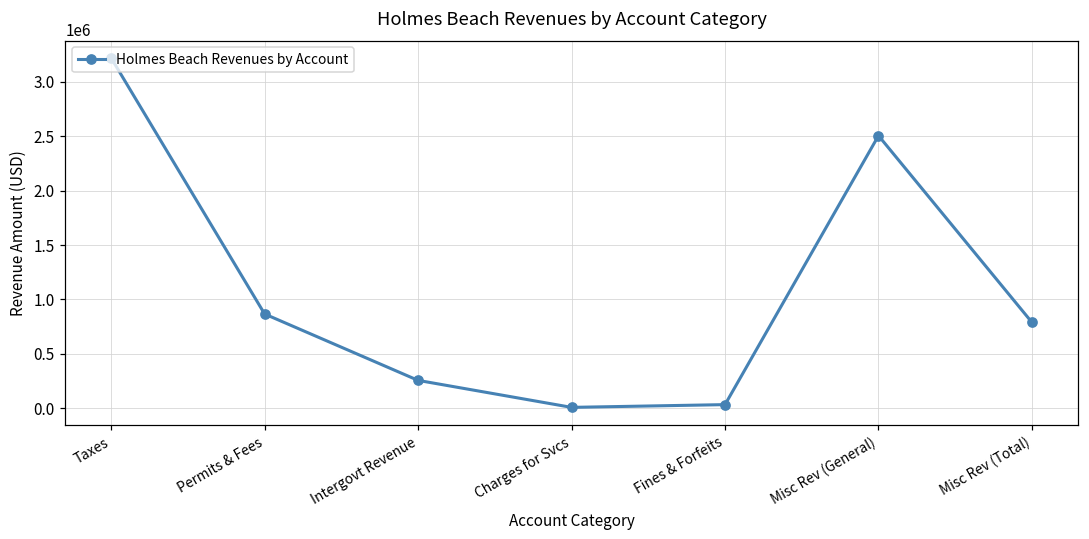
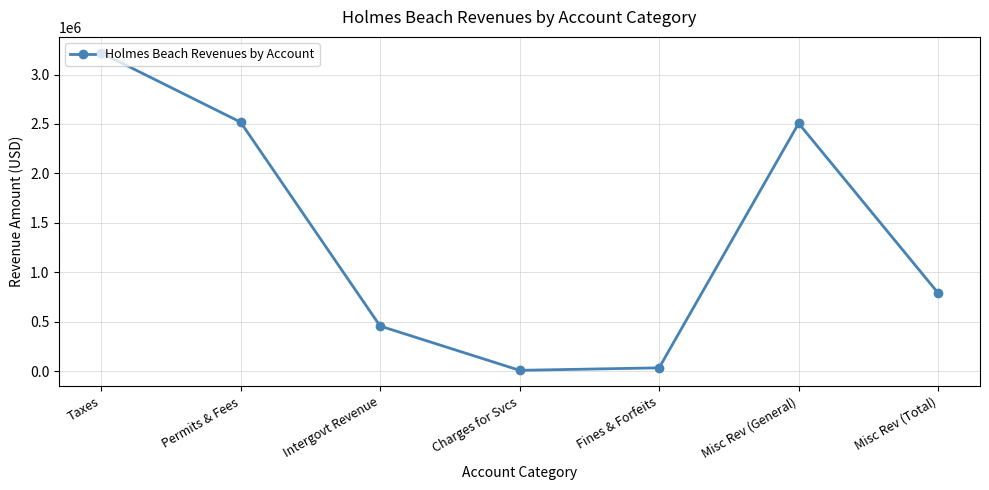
Permits & Fees: 900000 -> 2500000
Intergovt Revenue: 300000 -> 500000
